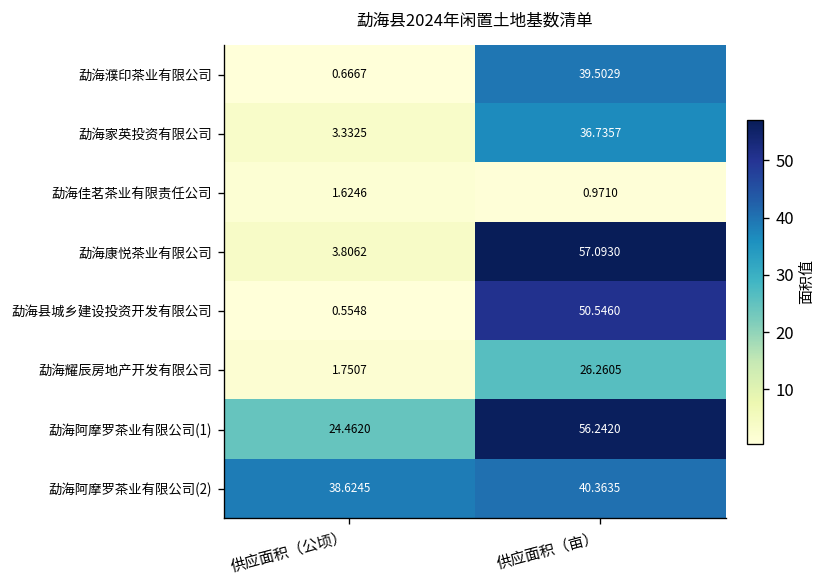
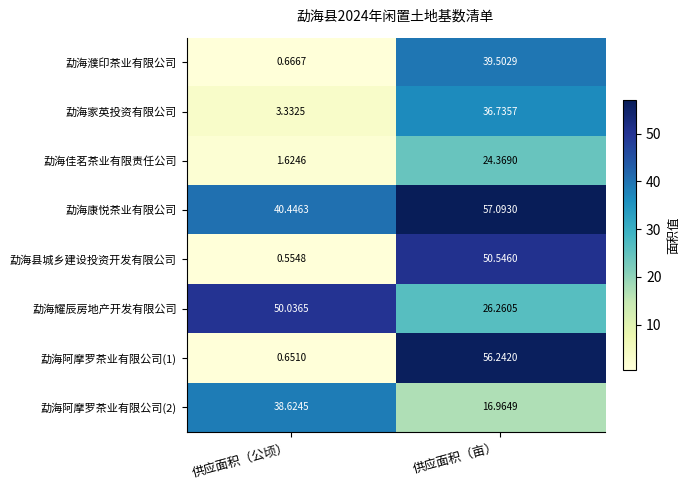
勐海佳茗茶业有限责任公司, 供应面积（亩）: 0.9710 -> 24.3690
勐海康悦茶业有限公司, 供应面积（公顷）: 3.8062 -> 40.4463
勐海耀辰房地产开发有限公司, 供应面积（公顷）: 1.7507 -> 50.0365
勐海阿摩罗茶业有限公司(1), 供应面积（公顷）: 24.4620 -> 0.6510
勐海阿摩罗茶业有限公司(2), 供应面积（亩）: 40.3635 -> 16.9649
